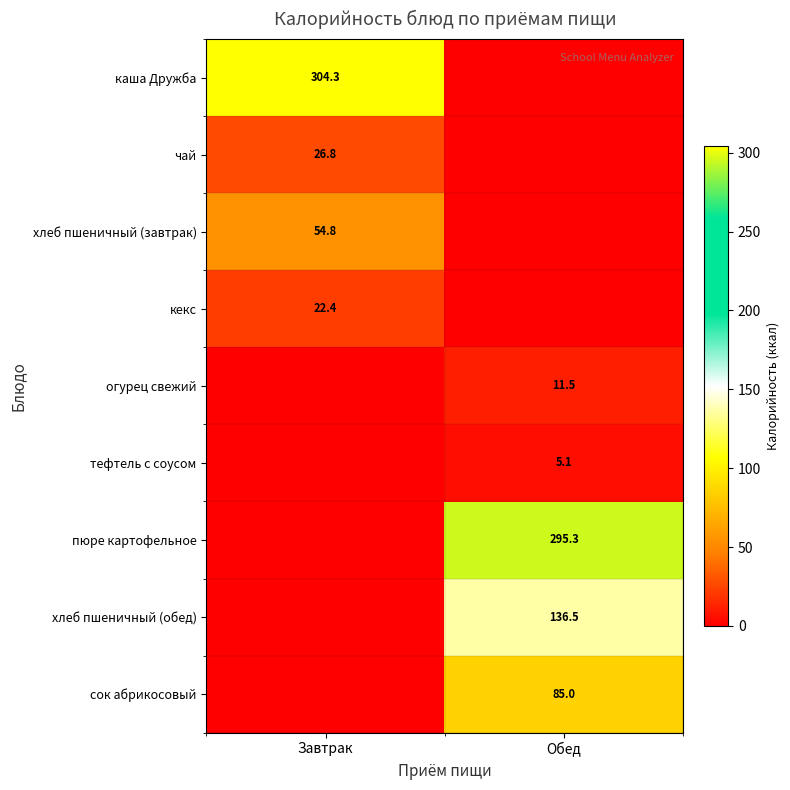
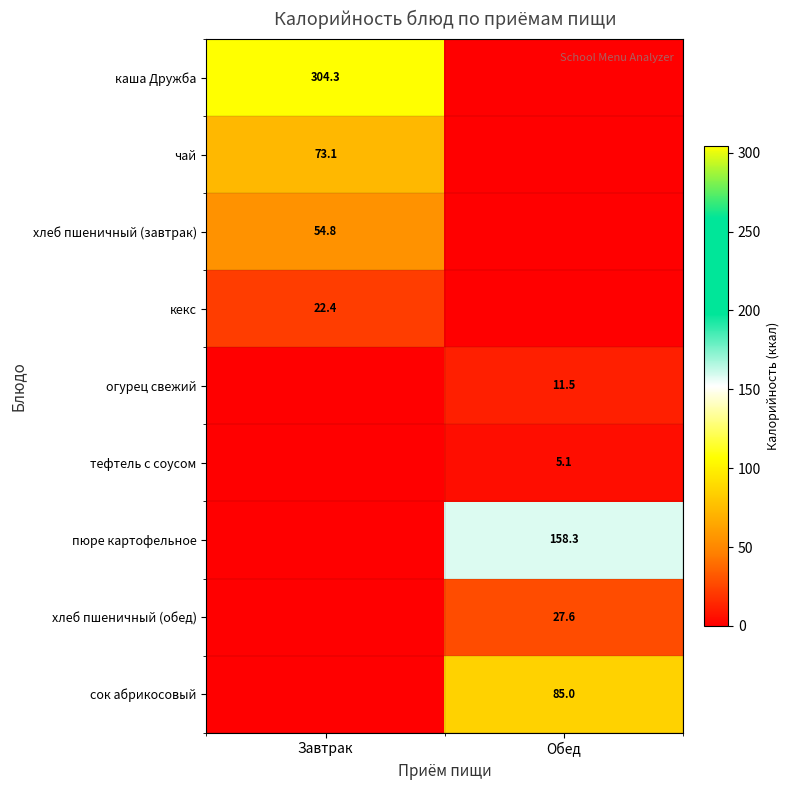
чай, Завтрак: 26.8 -> 73.1
пюре картофельное, Обед: 295.3 -> 158.3
хлеб пшеничный (обед), Обед: 136.5 -> 27.6
